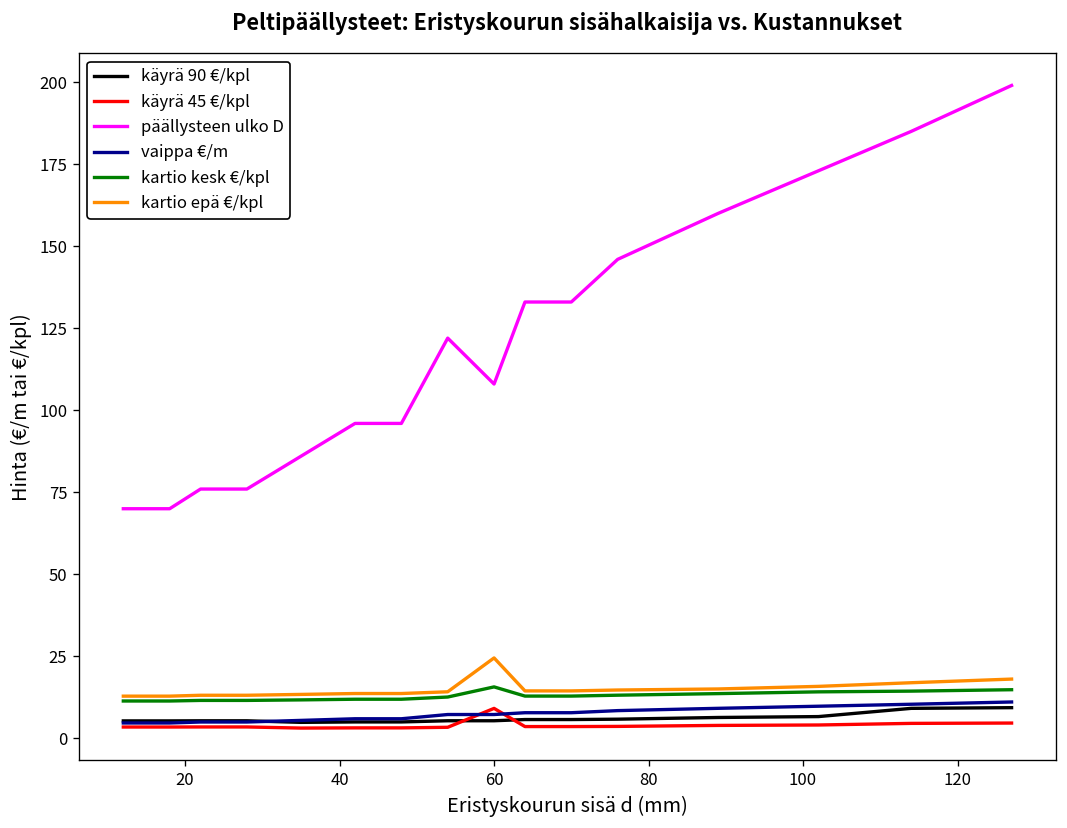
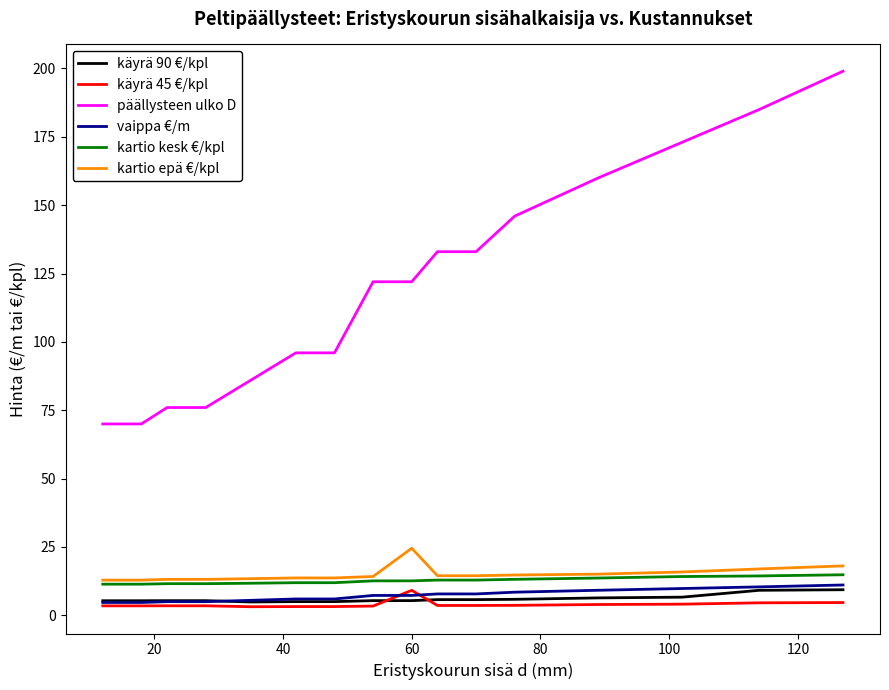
päällysteen ulko D, 60: 108 -> 122
kartio kesk €/kpl, 60: 16 -> 13
